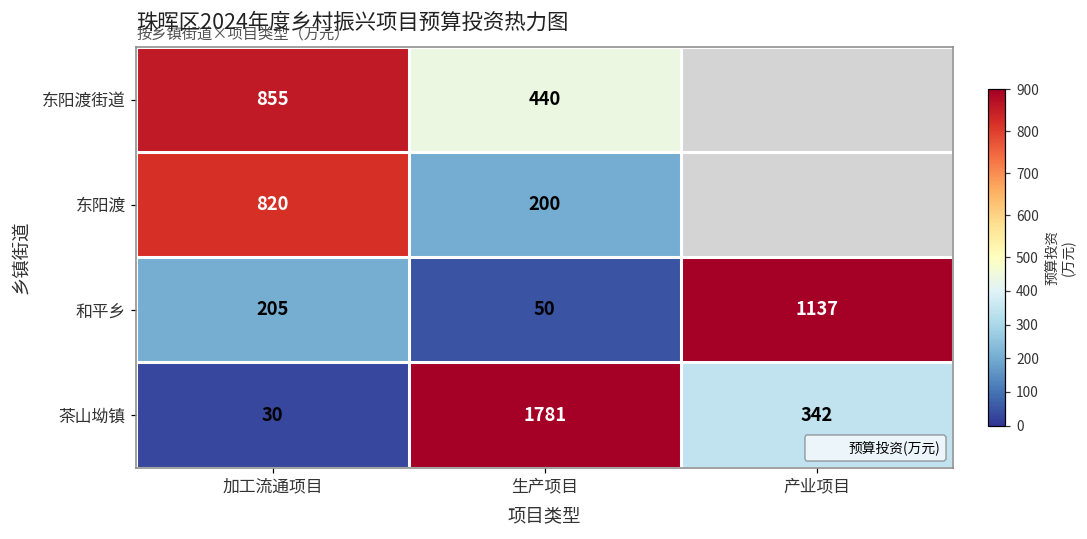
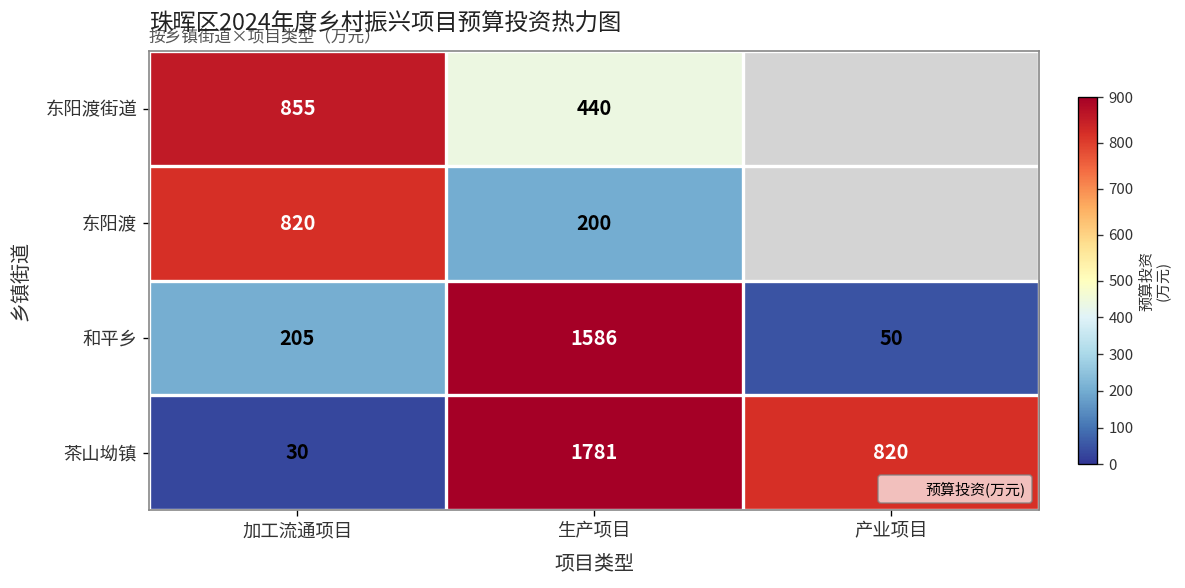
和平乡, 生产项目: 50 -> 1586
和平乡, 产业项目: 1137 -> 50
茶山坳镇, 产业项目: 342 -> 820
